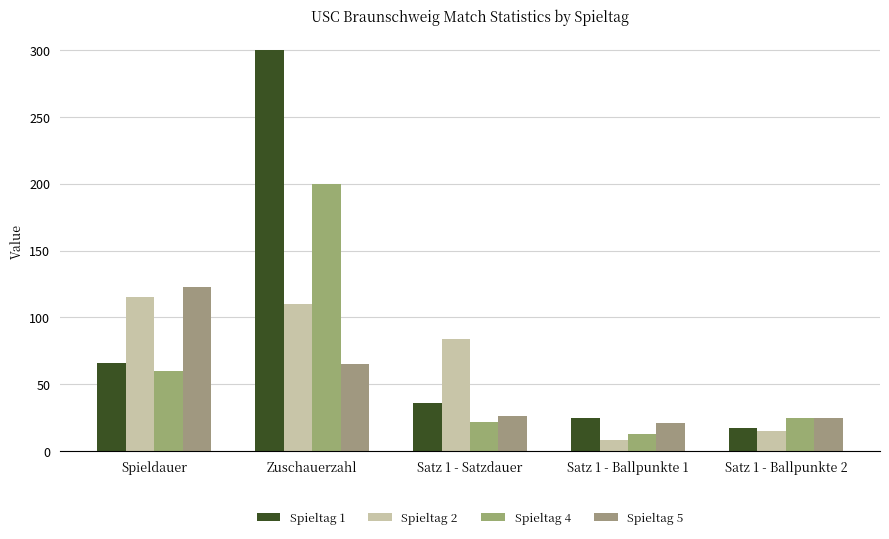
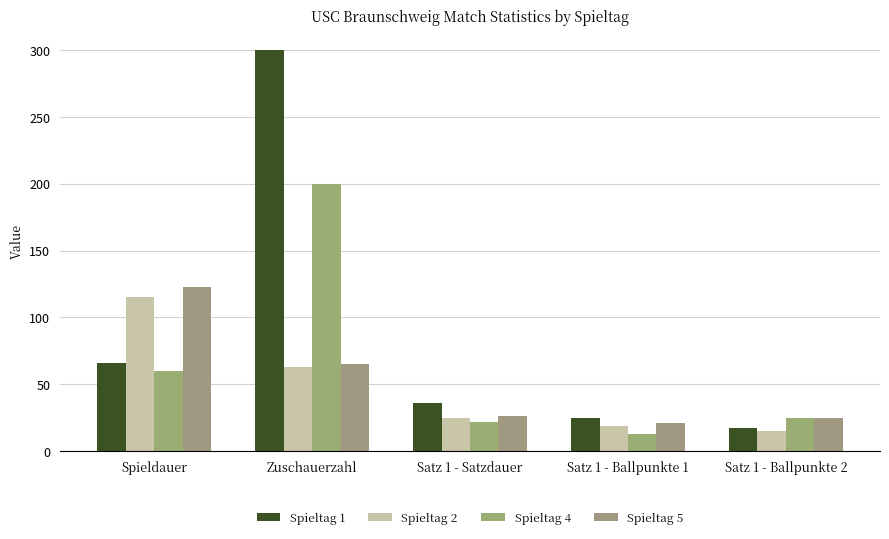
Spieltag 2, Zuschauerzahl: 110 -> 63
Spieltag 2, Satz 1 - Satzdauer: 84 -> 25
Spieltag 2, Satz 1 - Ballpunkte 1: 8 -> 19
